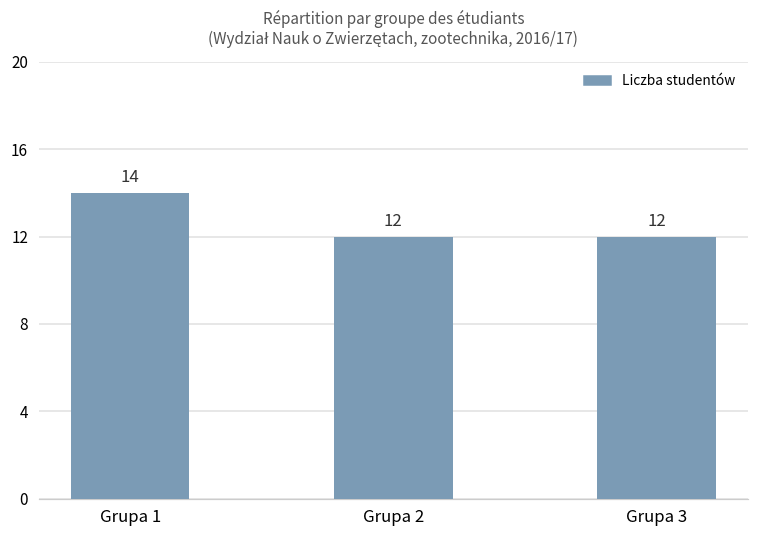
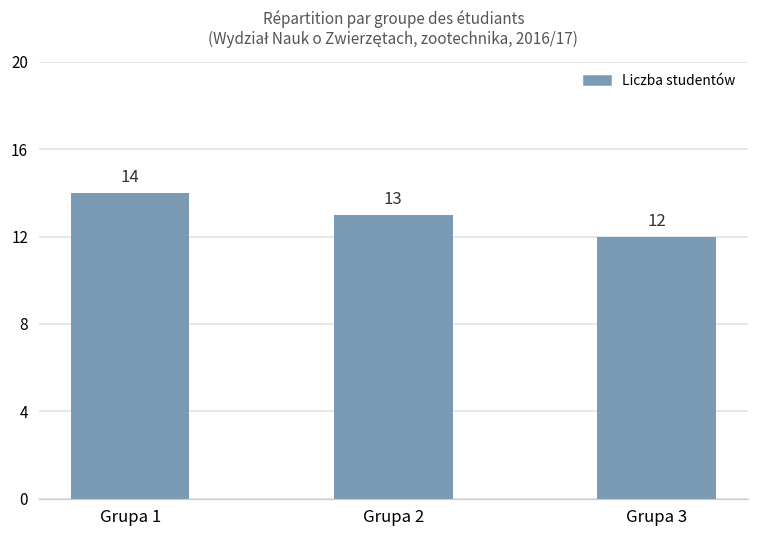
Grupa 2: 12 -> 13
